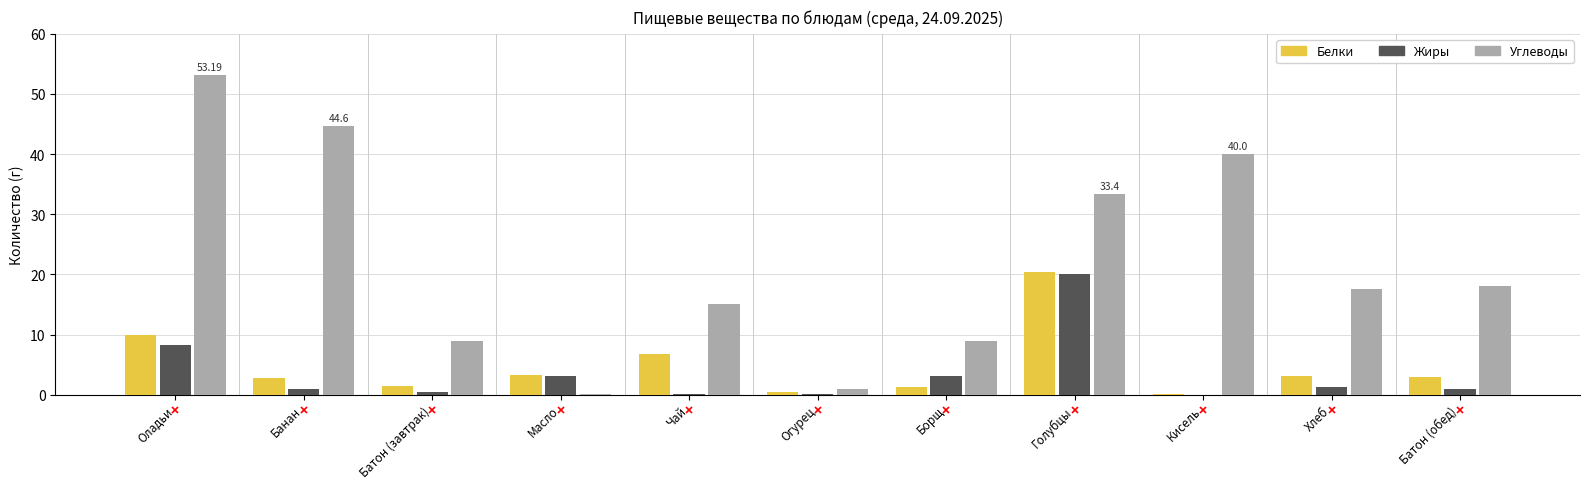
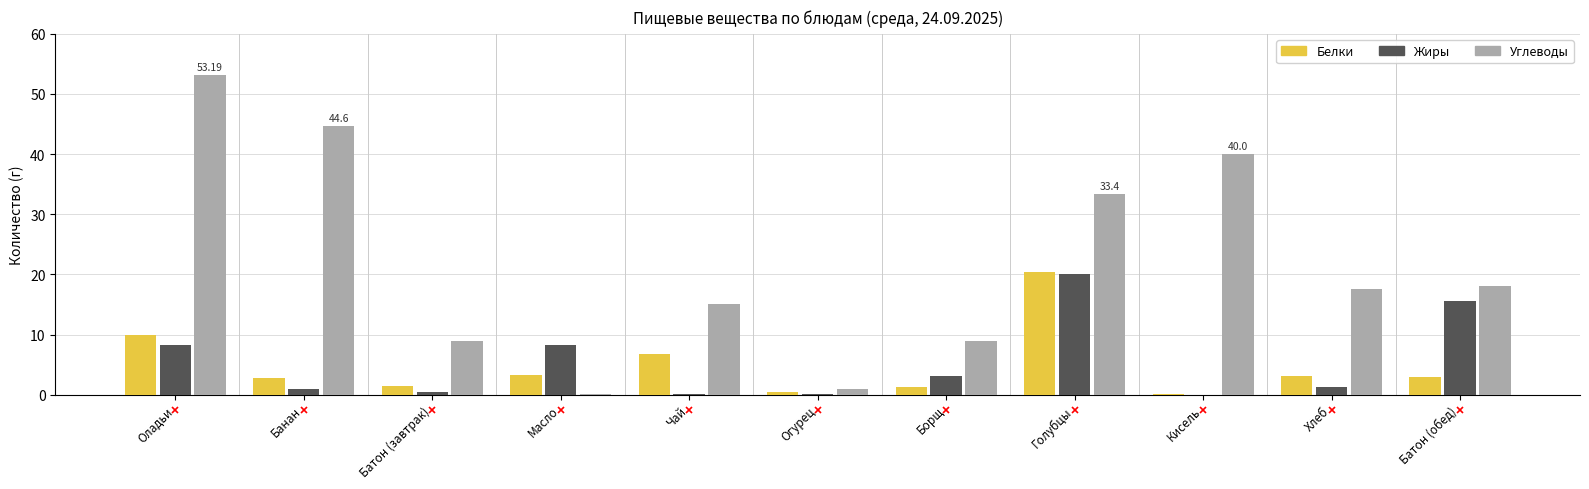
Жиры, Масло: 3 -> 8
Жиры, Батон (обед): 1 -> 16
